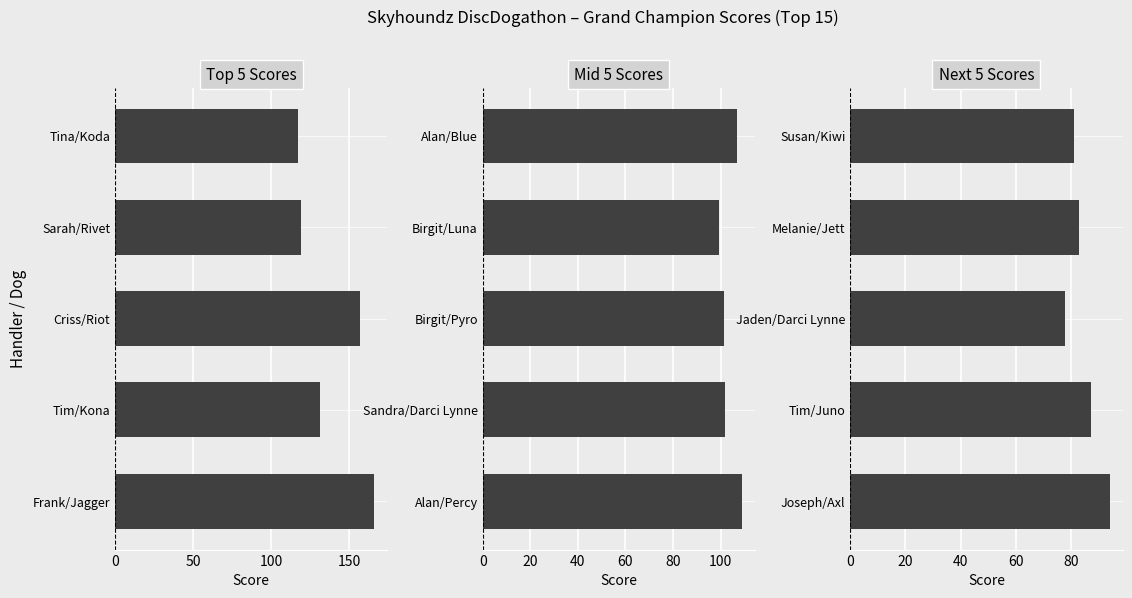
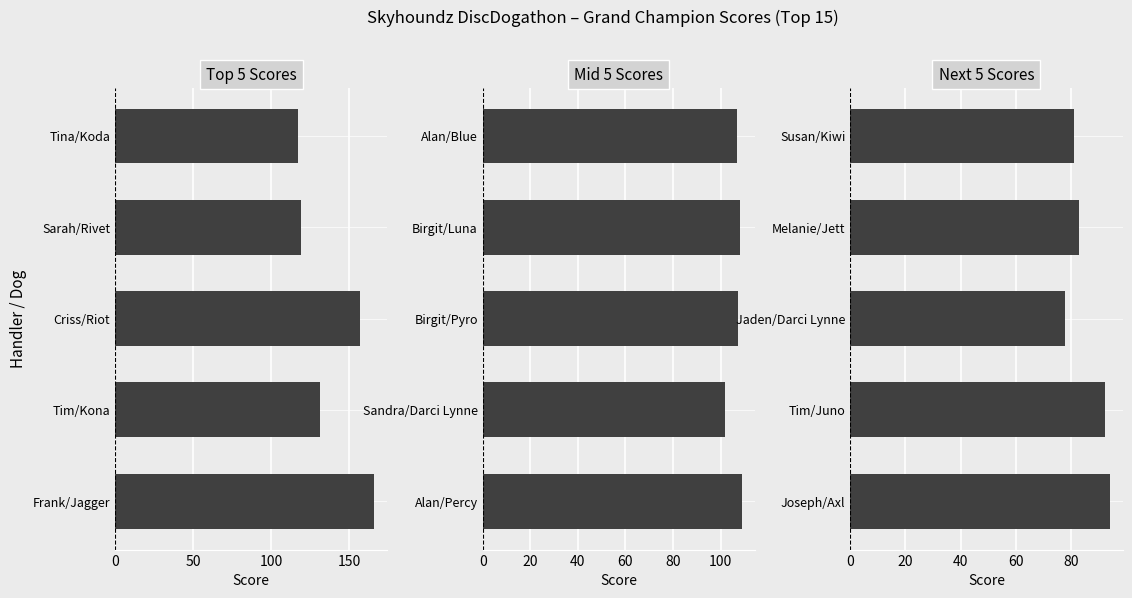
Mid 5 Scores, Birgit/Luna: 100 -> 108
Mid 5 Scores, Birgit/Pyro: 102 -> 108
Next 5 Scores, Tim/Juno: 87 -> 93
